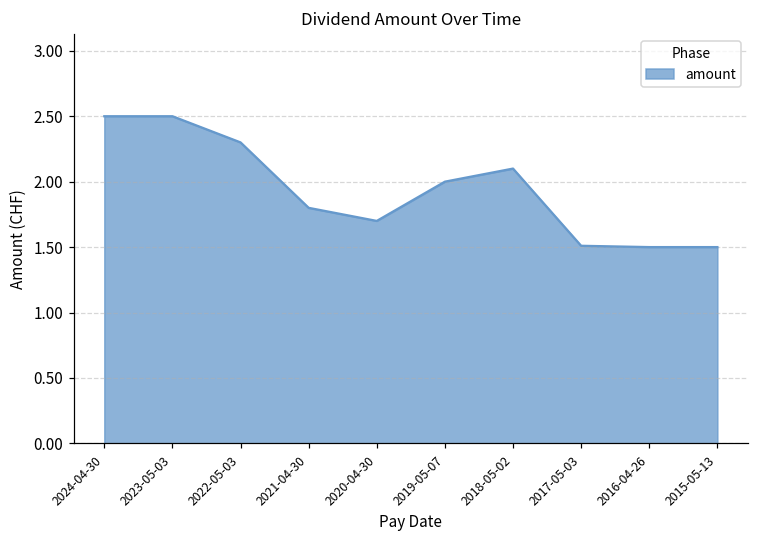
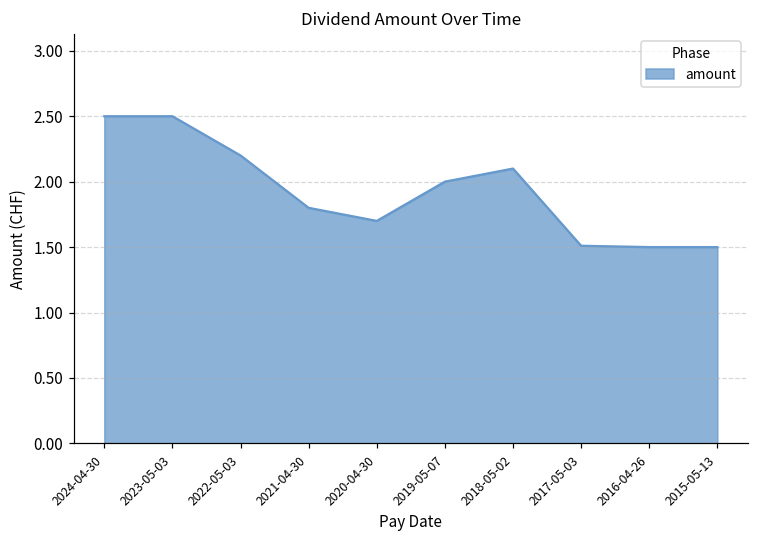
2022-05-03: 2.3 -> 2.2
